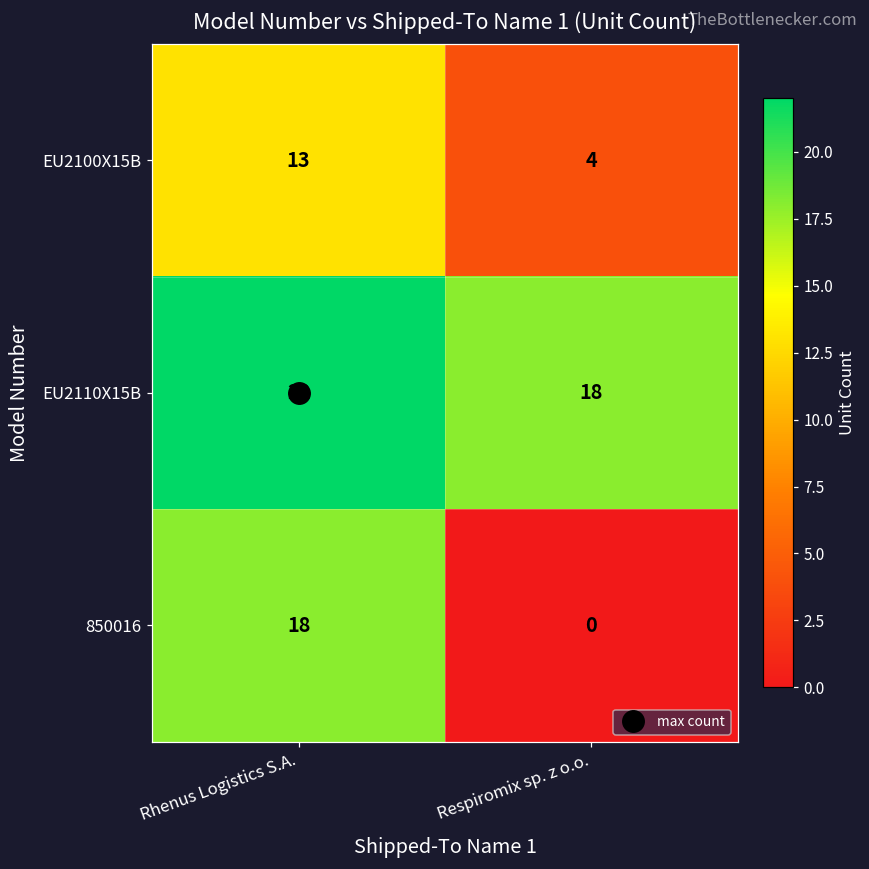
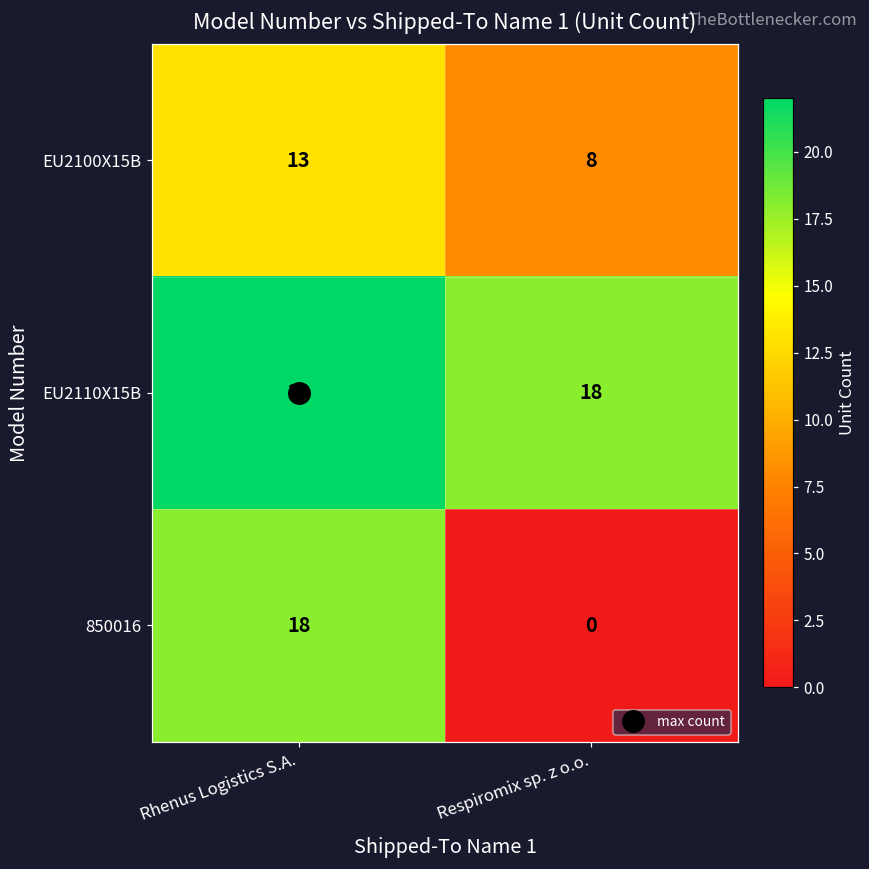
EU2100X15B, Respiromix sp. z o.o.: 4 -> 8
